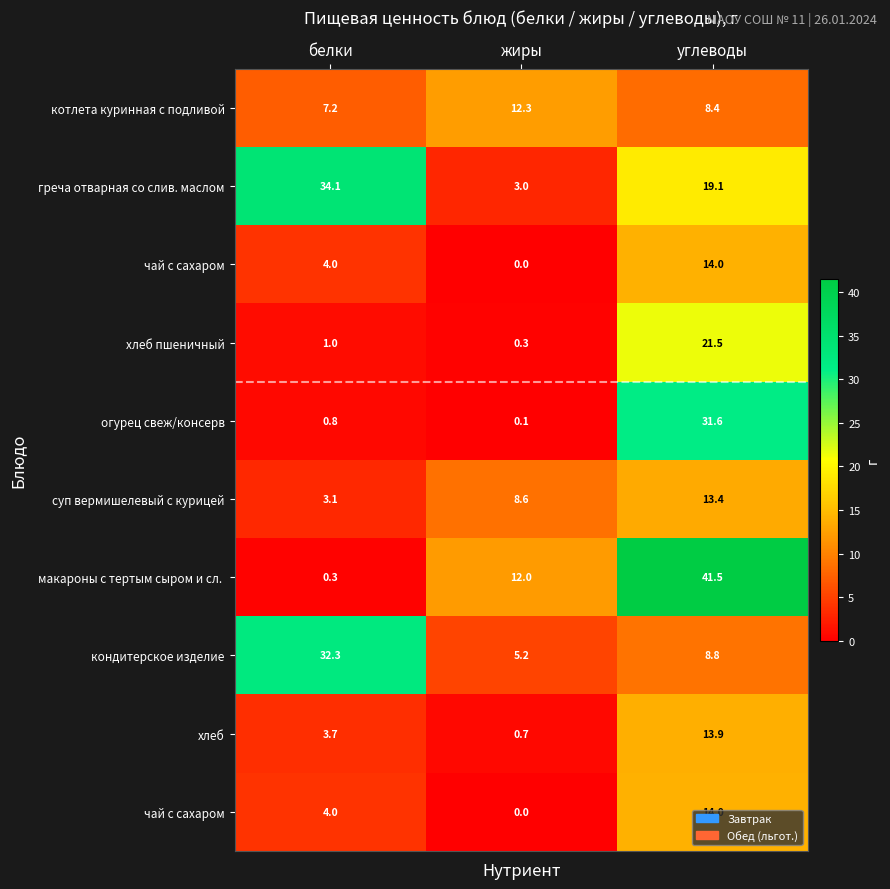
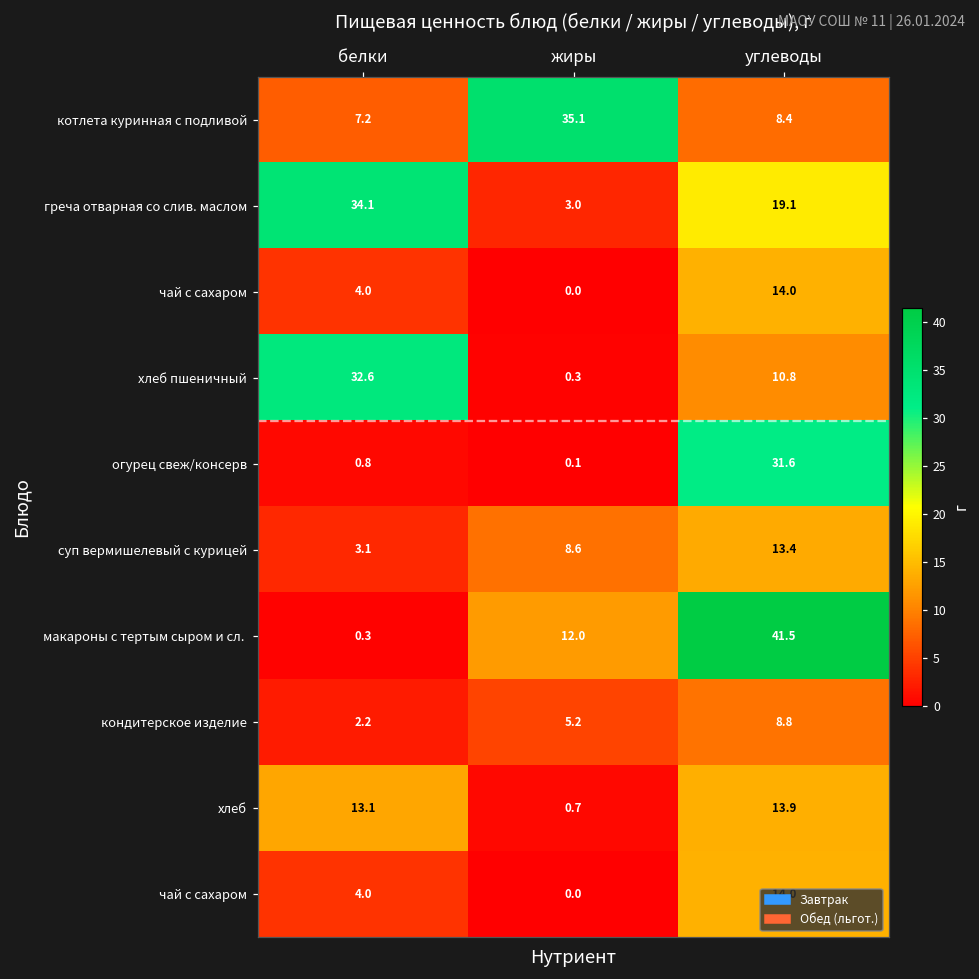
котлета куринная с подливой, жиры: 12.3 -> 35.1
хлеб пшеничный, белки: 1.0 -> 32.6
хлеб пшеничный, углеводы: 21.5 -> 10.8
кондитерское изделие, белки: 32.3 -> 2.2
хлеб, белки: 3.7 -> 13.1
